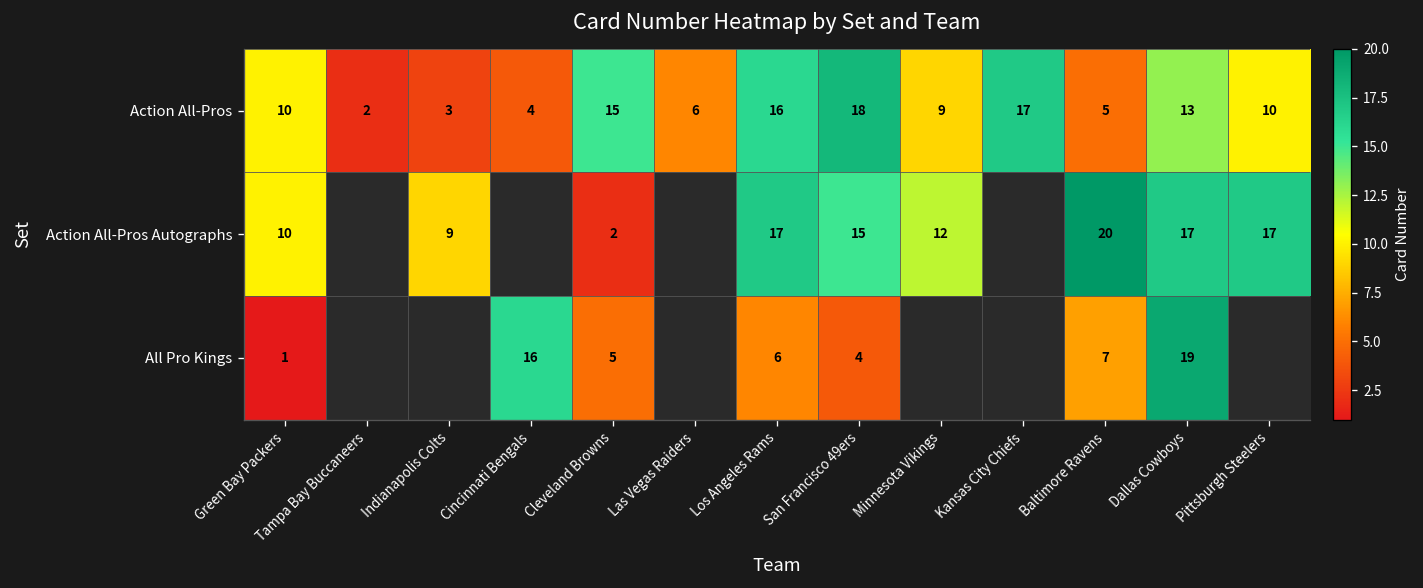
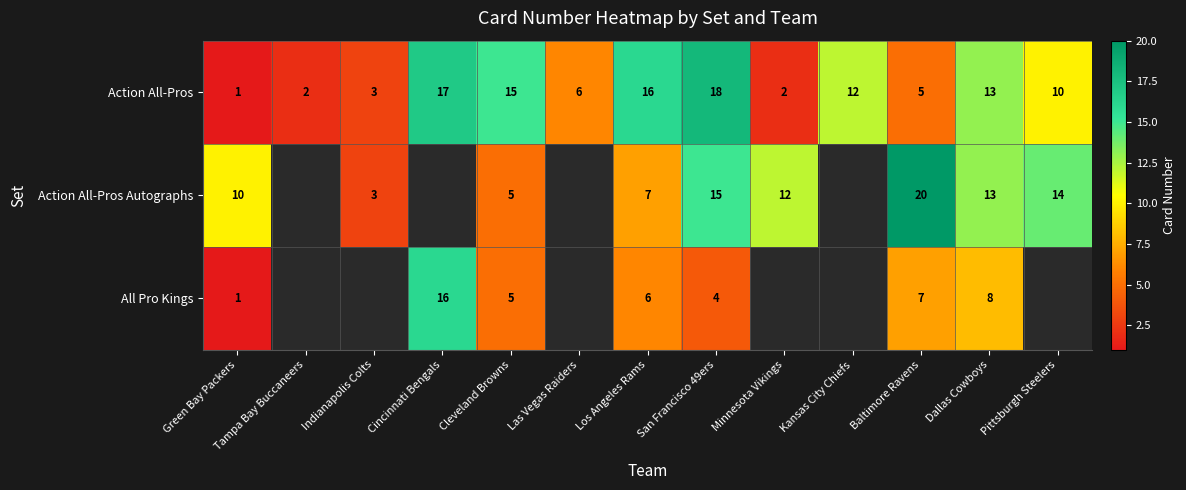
Action All-Pros, Green Bay Packers: 10 -> 1
Action All-Pros, Cincinnati Bengals: 4 -> 17
Action All-Pros, Minnesota Vikings: 9 -> 2
Action All-Pros, Kansas City Chiefs: 17 -> 12
Action All-Pros Autographs, Indianapolis Colts: 9 -> 3
Action All-Pros Autographs, Cleveland Browns: 2 -> 5
Action All-Pros Autographs, Los Angeles Rams: 17 -> 7
Action All-Pros Autographs, Dallas Cowboys: 17 -> 13
Action All-Pros Autographs, Pittsburgh Steelers: 17 -> 14
All Pro Kings, Dallas Cowboys: 19 -> 8
